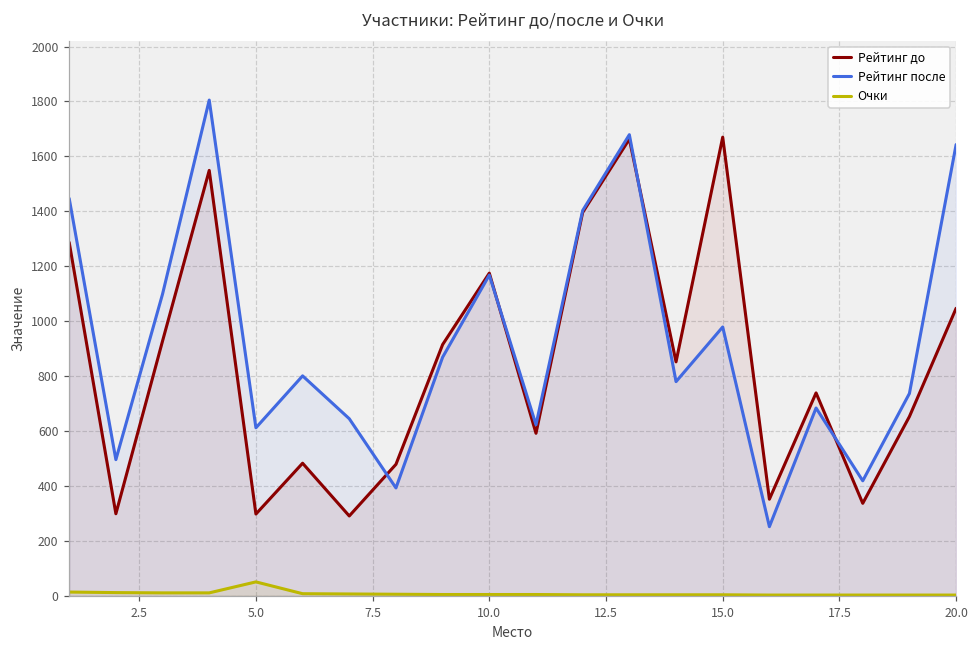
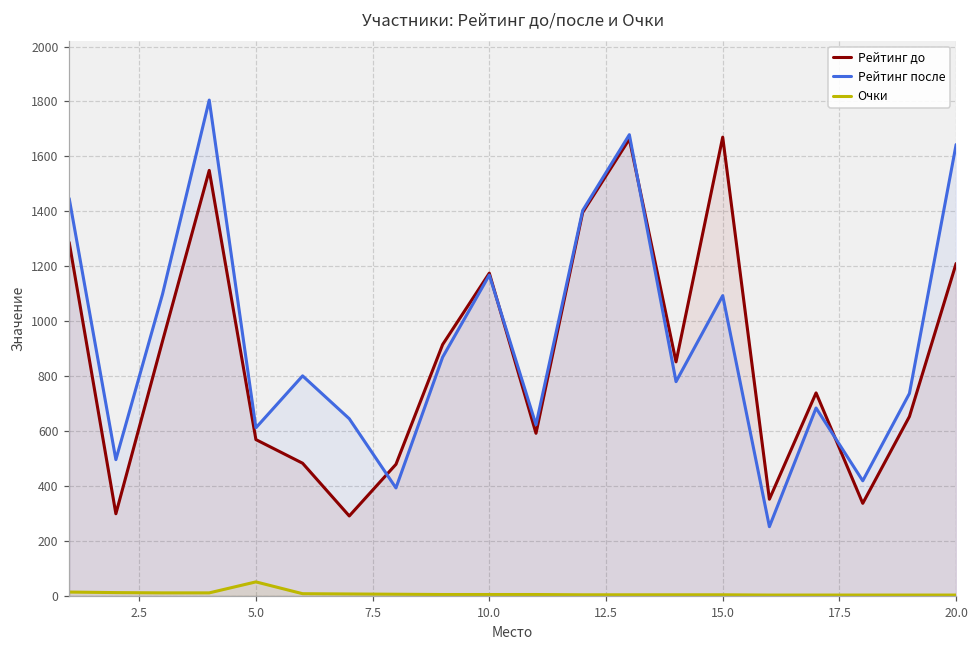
Рейтинг до, 5.0: 300 -> 570
Рейтинг после, 15.0: 980 -> 1090
Рейтинг до, 20.0: 1050 -> 1210
